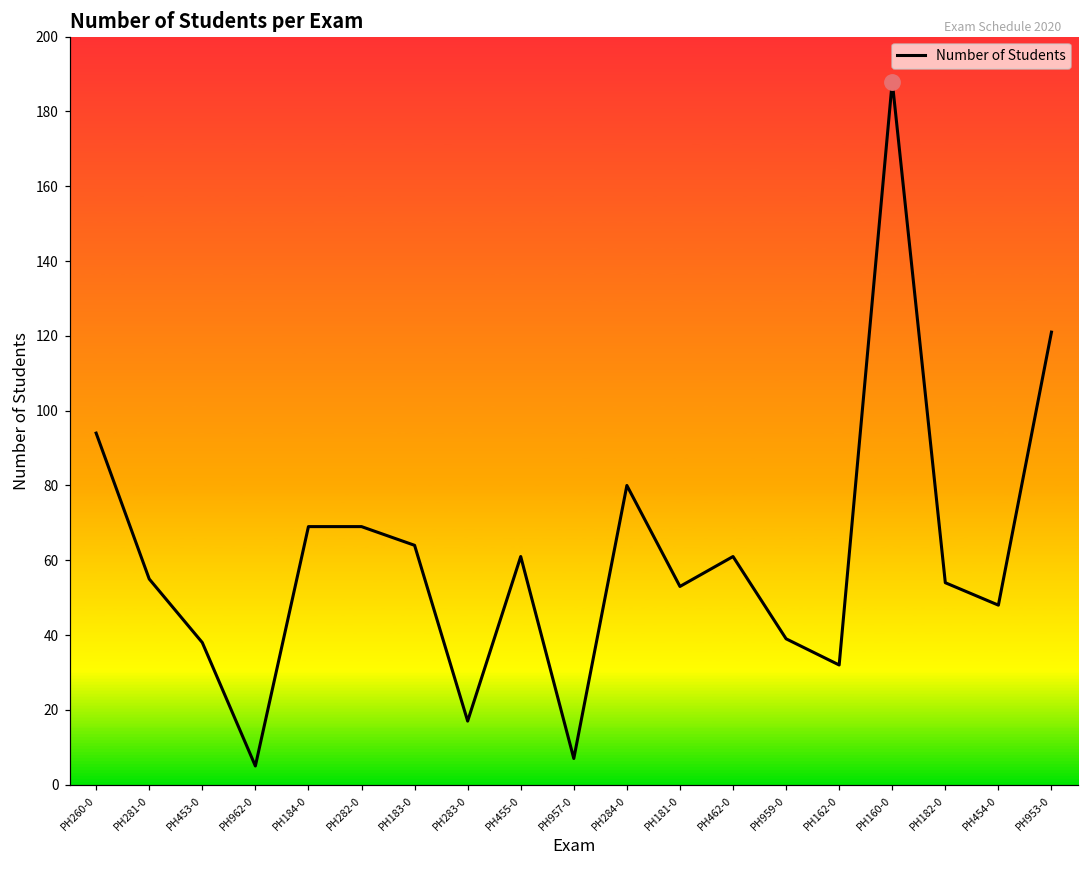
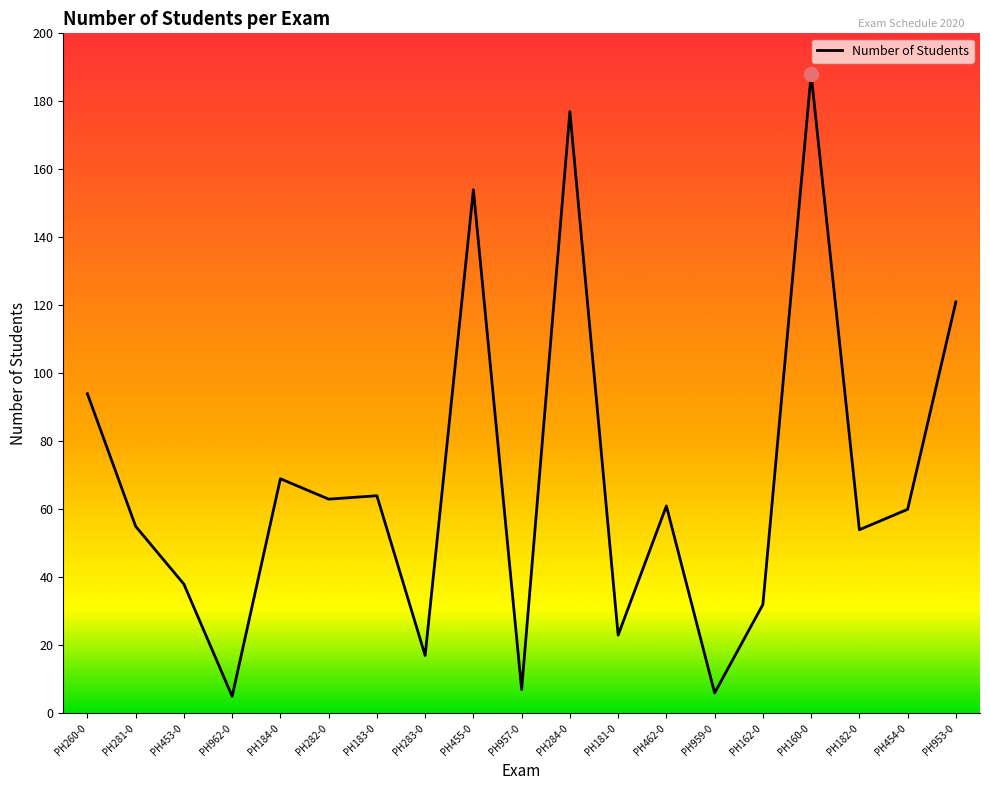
Number of Students, PH282-0: 69 -> 63
Number of Students, PH455-0: 61 -> 154
Number of Students, PH284-0: 80 -> 177
Number of Students, PH181-0: 53 -> 23
Number of Students, PH959-0: 39 -> 6
Number of Students, PH454-0: 48 -> 60
